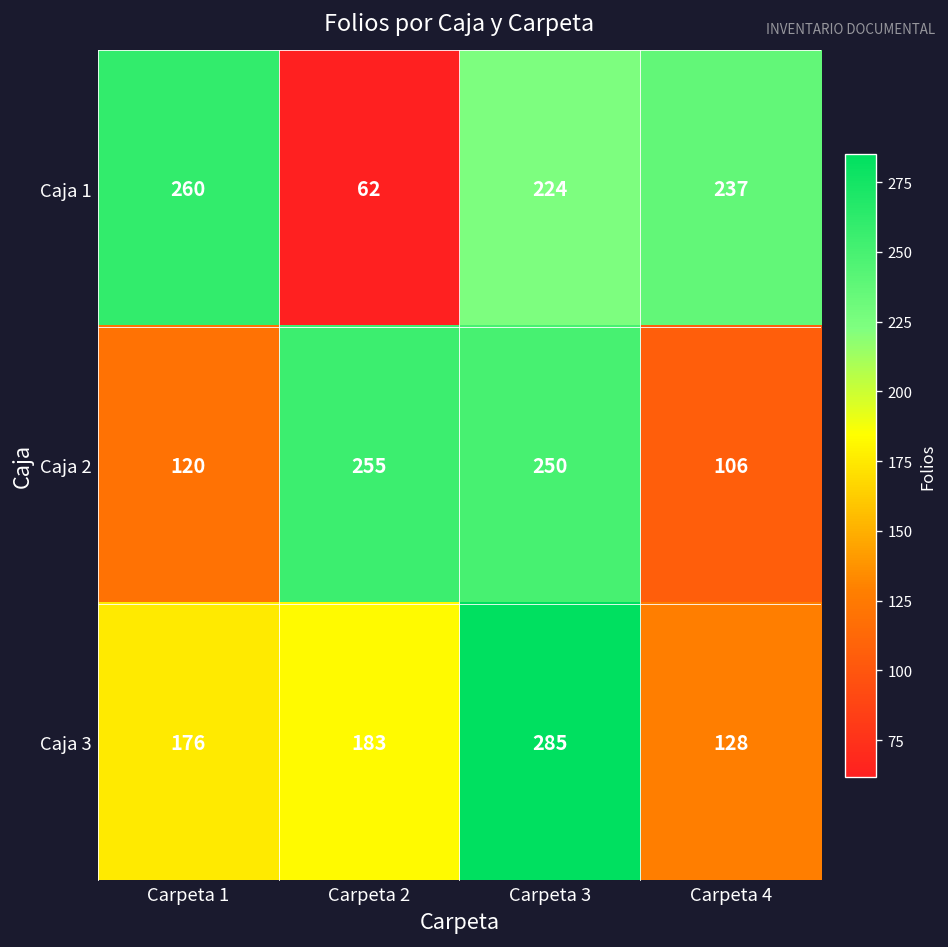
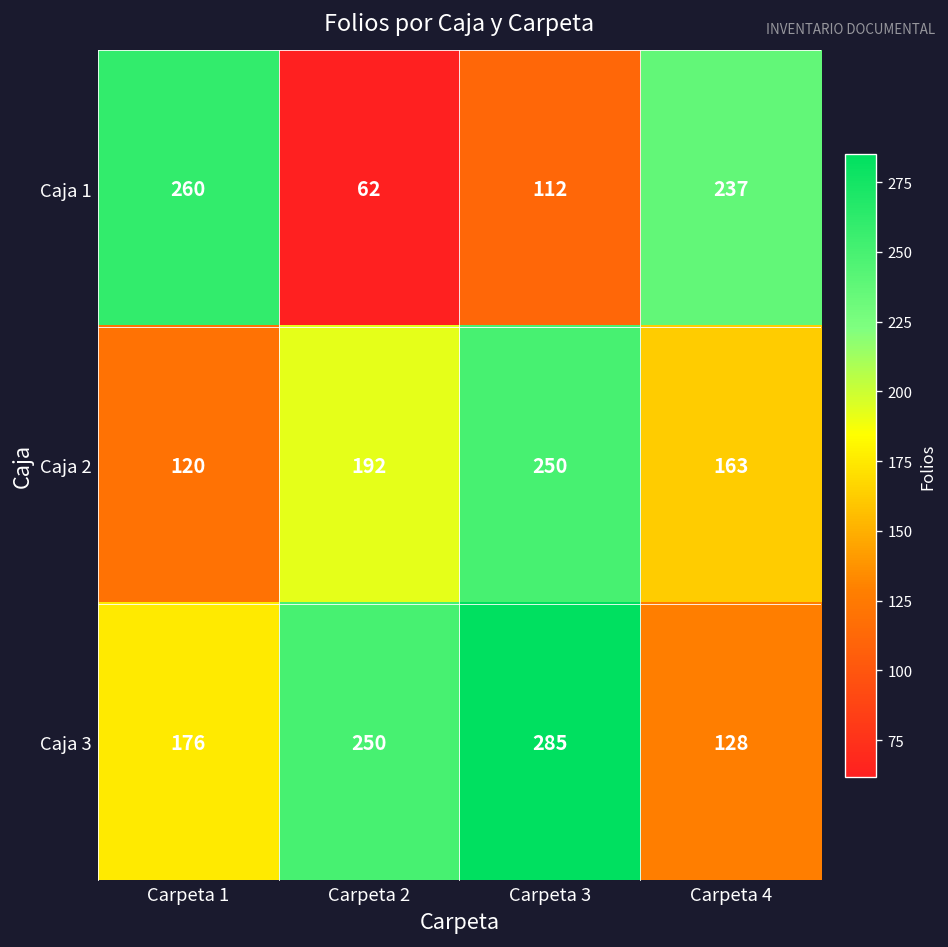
Caja 1, Carpeta 3: 224 -> 112
Caja 2, Carpeta 2: 255 -> 192
Caja 2, Carpeta 4: 106 -> 163
Caja 3, Carpeta 2: 183 -> 250
